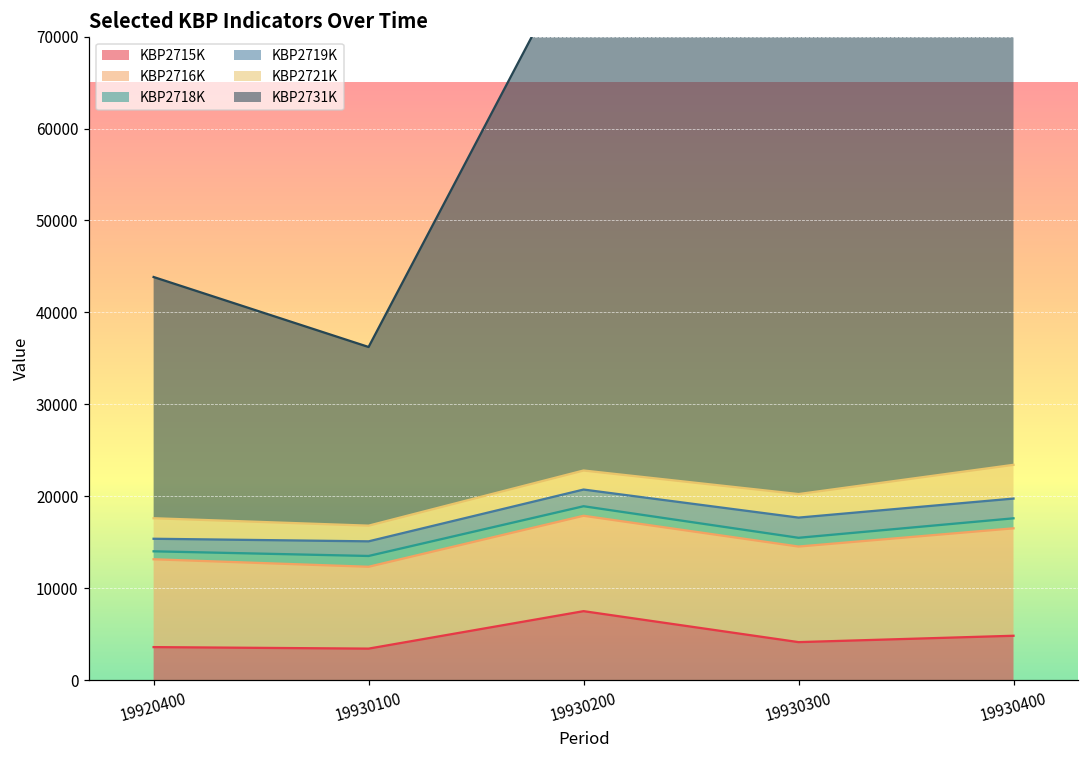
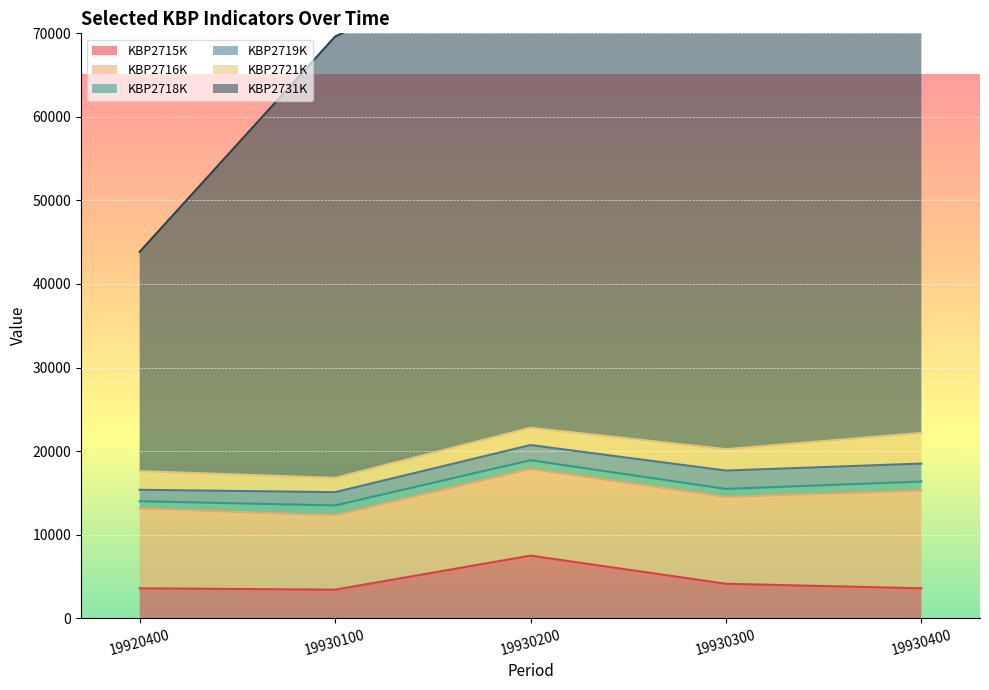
KBP2731K, 19930100: 19000 -> 53000
KBP2715K, 19930400: 5000 -> 4000
